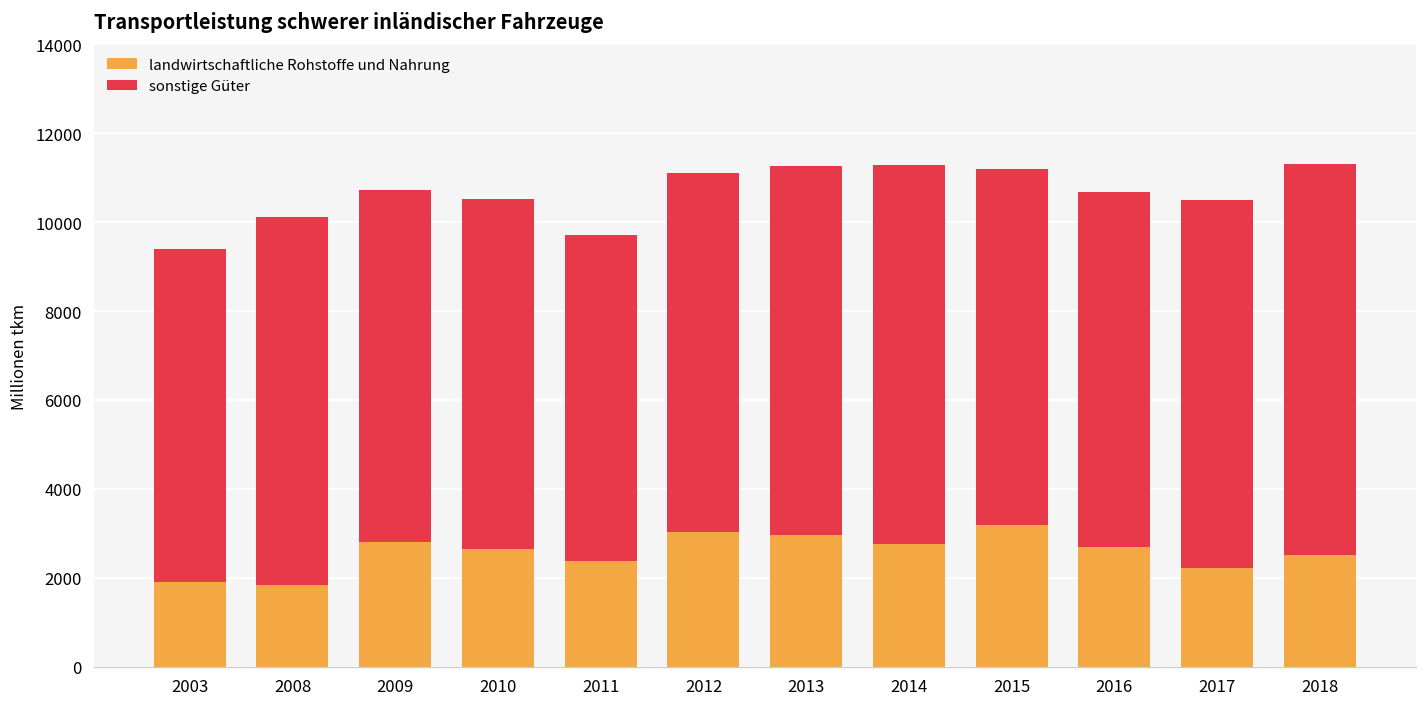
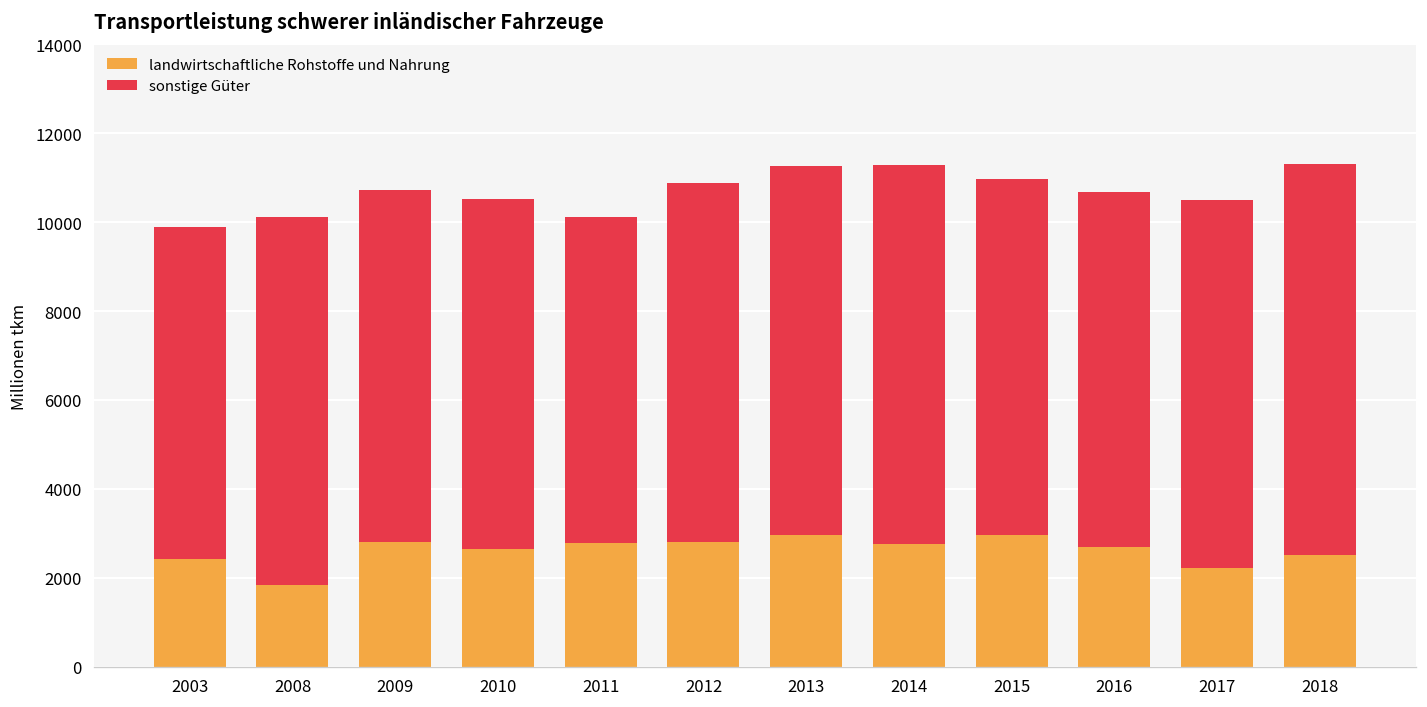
landwirtschaftliche Rohstoffe und Nahrung, 2003: 1900 -> 2400
landwirtschaftliche Rohstoffe und Nahrung, 2011: 2400 -> 2800
landwirtschaftliche Rohstoffe und Nahrung, 2012: 3000 -> 2800
landwirtschaftliche Rohstoffe und Nahrung, 2015: 3200 -> 3000
